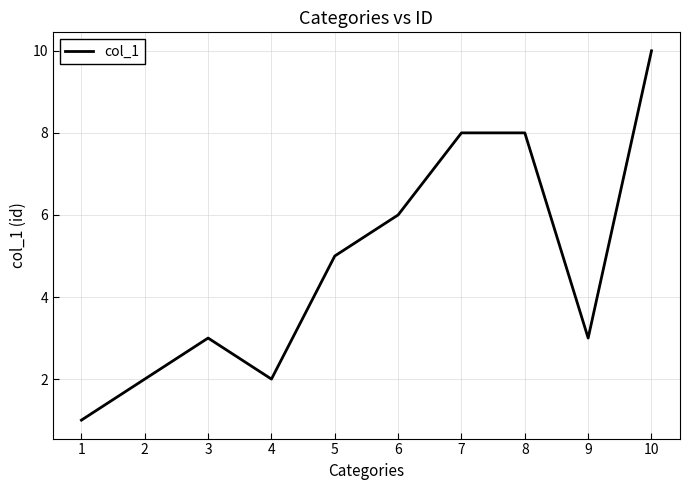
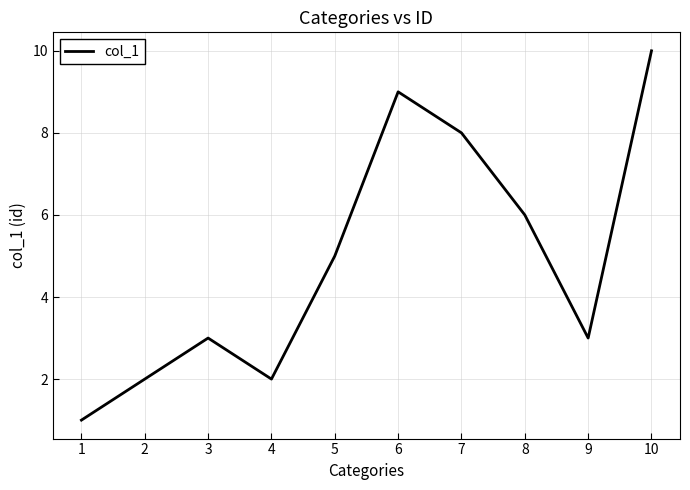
6: 6 -> 9
8: 8 -> 6
